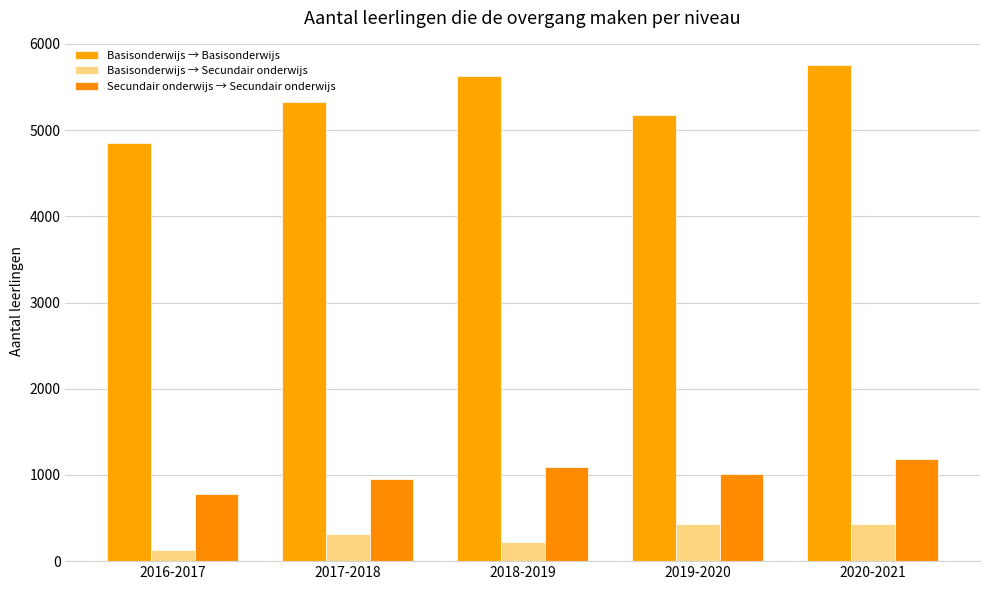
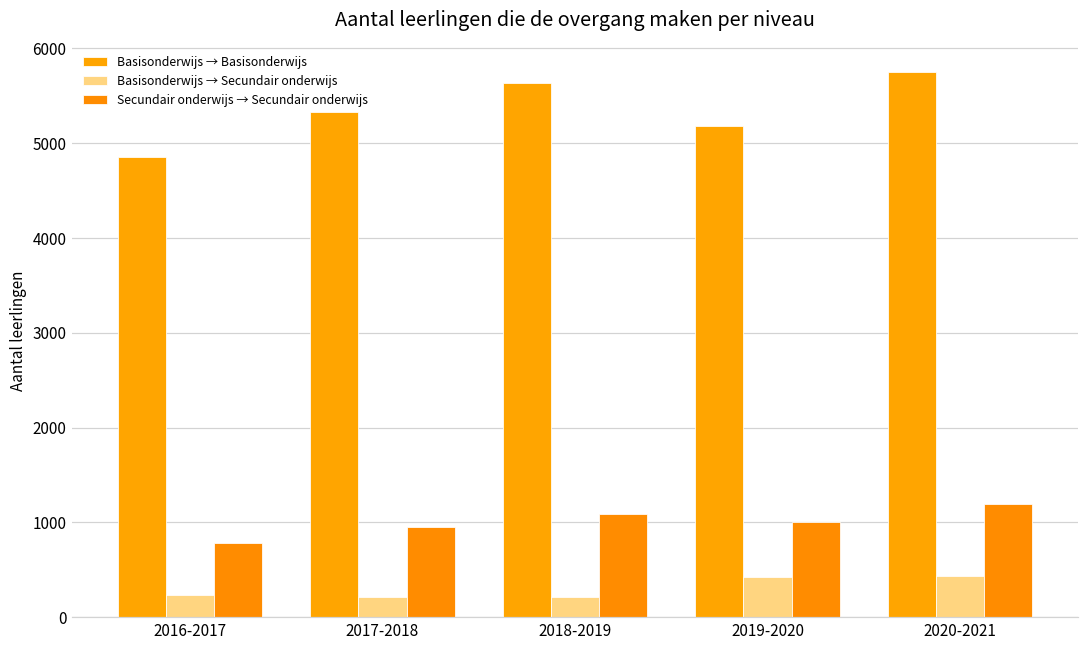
Basisonderwijs → Secundair onderwijs, 2016-2017: 100 -> 200
Basisonderwijs → Secundair onderwijs, 2017-2018: 300 -> 200
